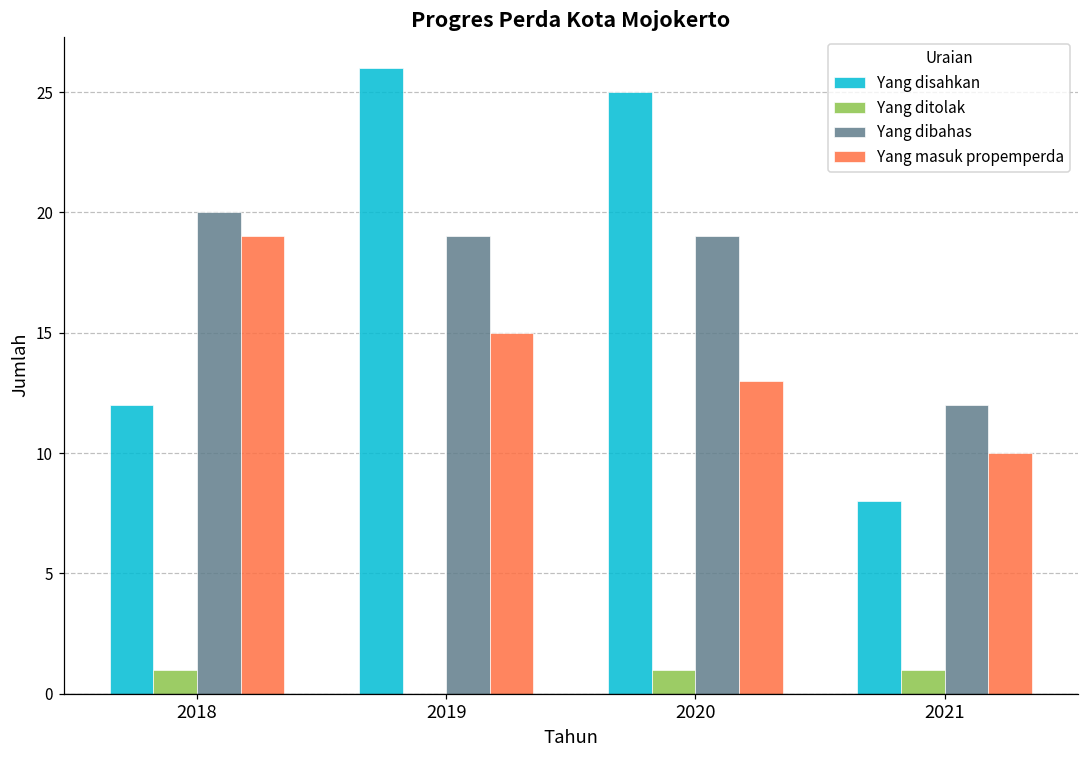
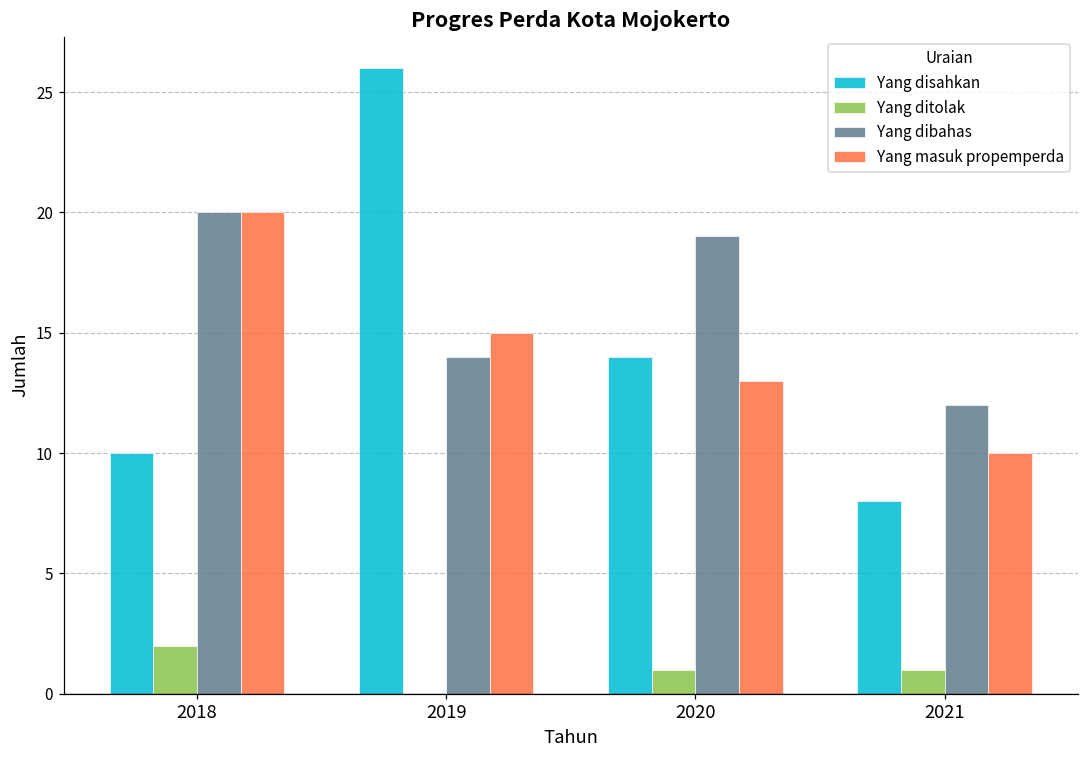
Yang disahkan, 2018: 12 -> 10
Yang ditolak, 2018: 1 -> 2
Yang masuk propemperda, 2018: 19 -> 20
Yang dibahas, 2019: 19 -> 14
Yang disahkan, 2020: 25 -> 14
